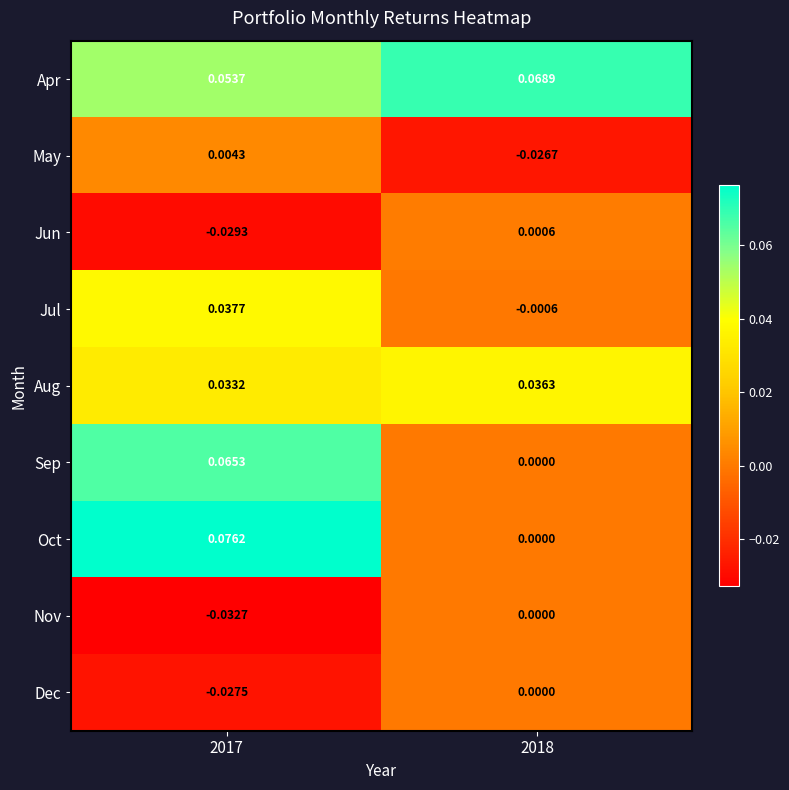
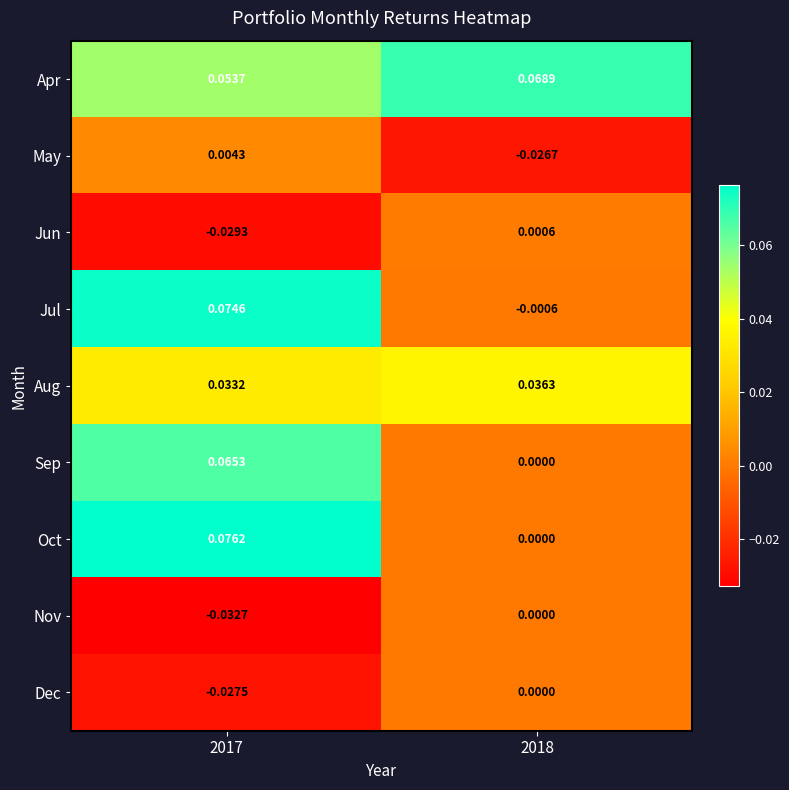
Jul, 2017: 0.0377 -> 0.0746
